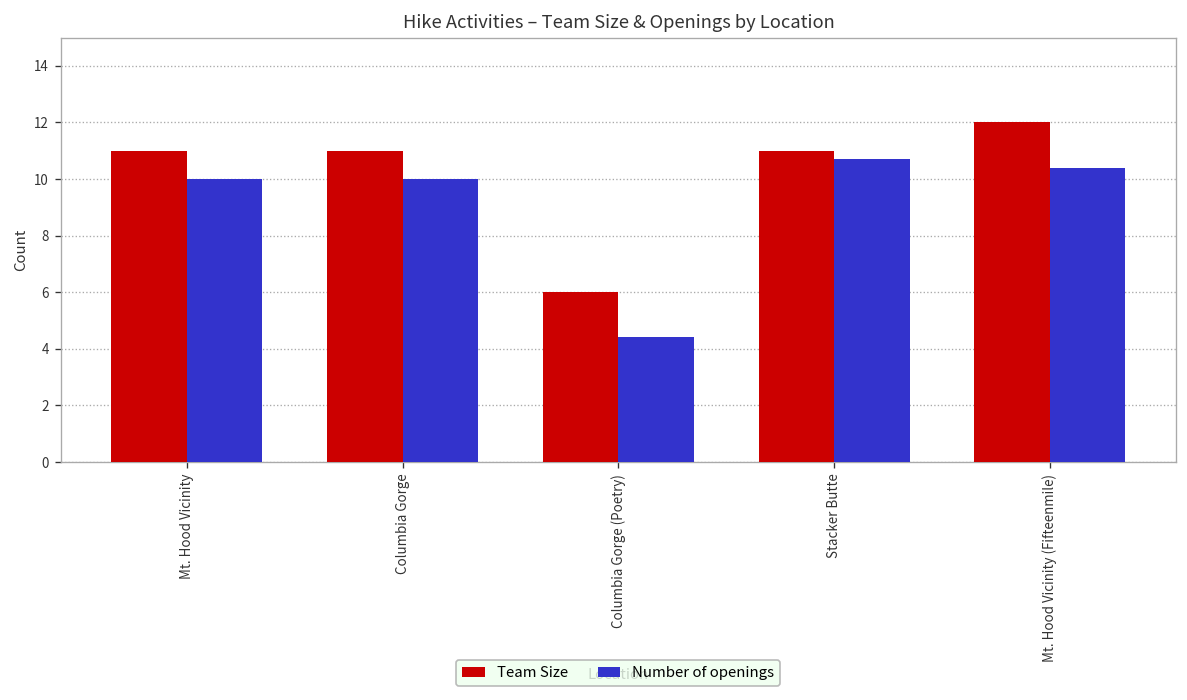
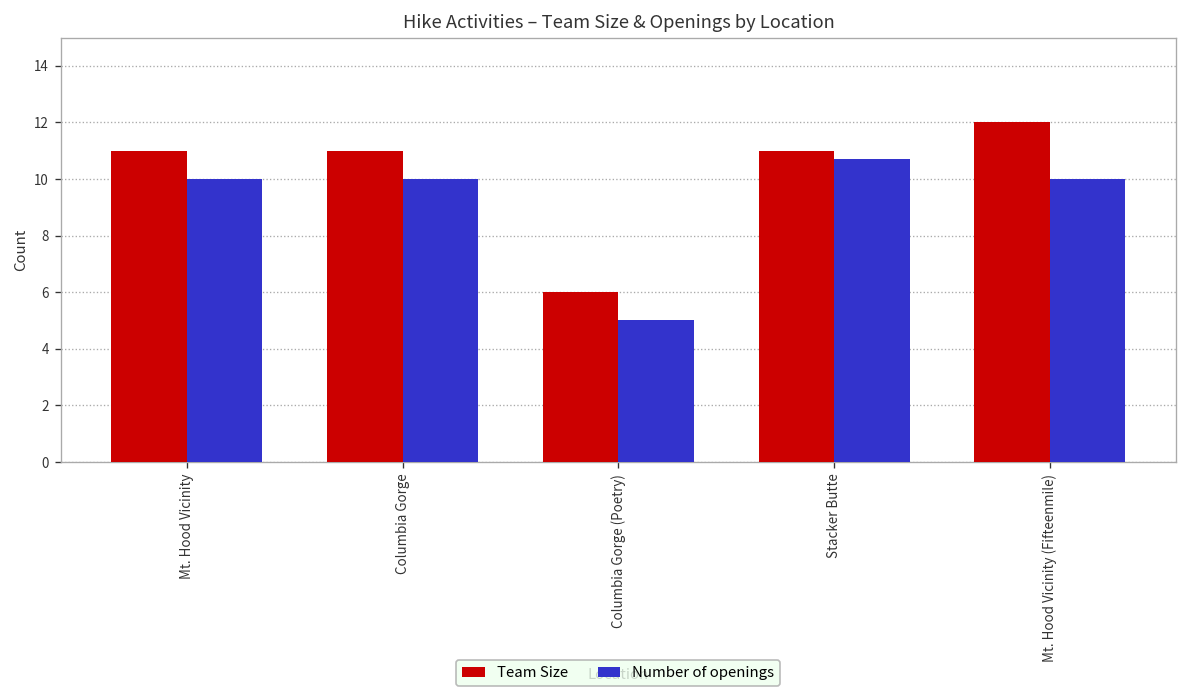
Number of openings, Columbia Gorge (Poetry): 4.4 -> 5.0
Number of openings, Mt. Hood Vicinity (Fifteenmile): 10.4 -> 10.0
